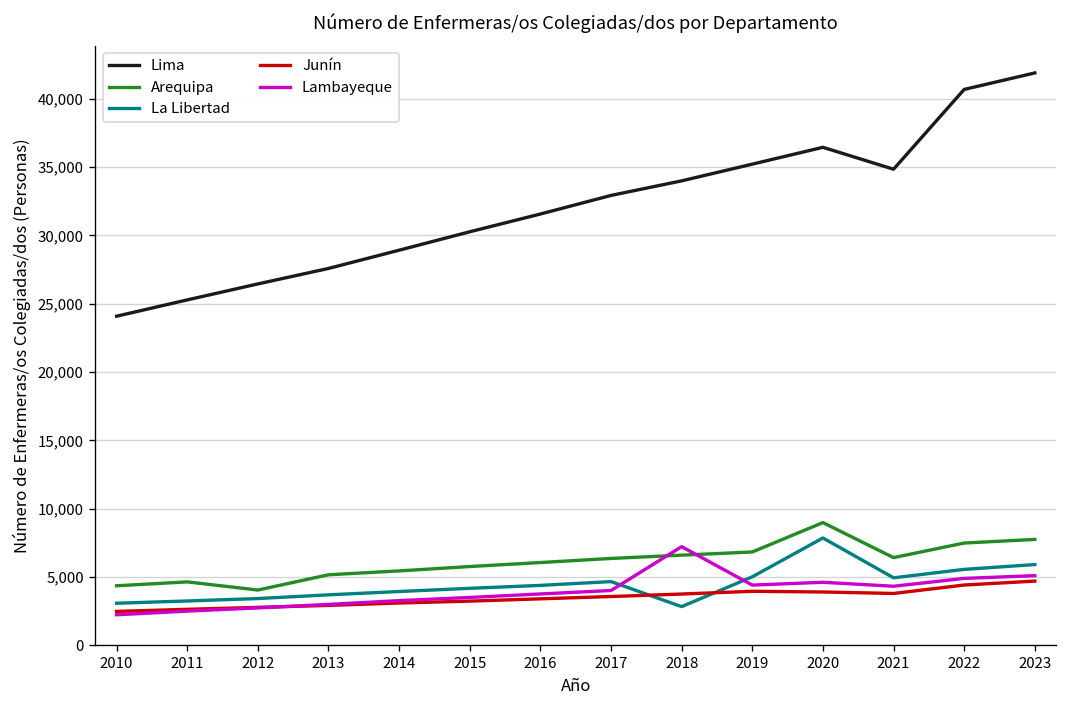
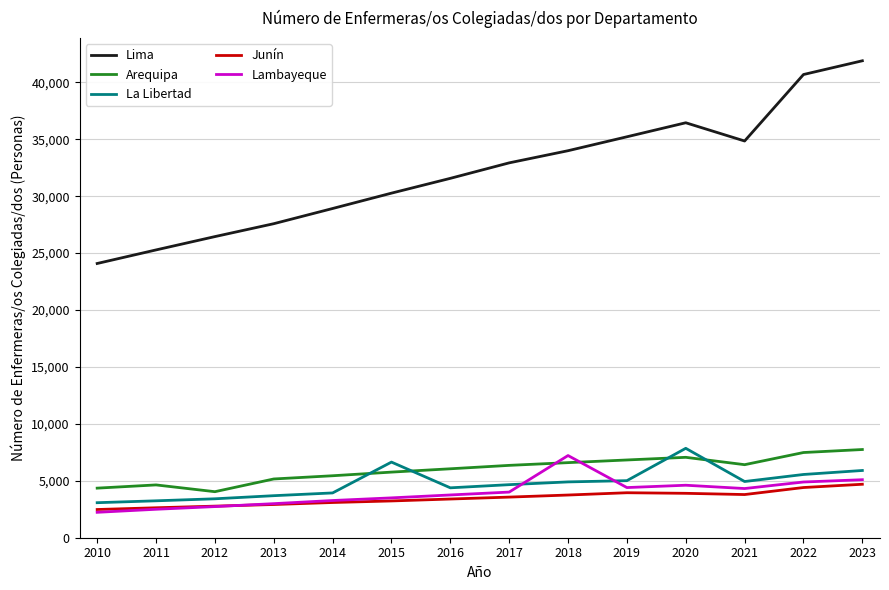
La Libertad, 2015: 4,200 -> 6,600
La Libertad, 2018: 2,800 -> 4,900
Arequipa, 2020: 9,000 -> 7,100
